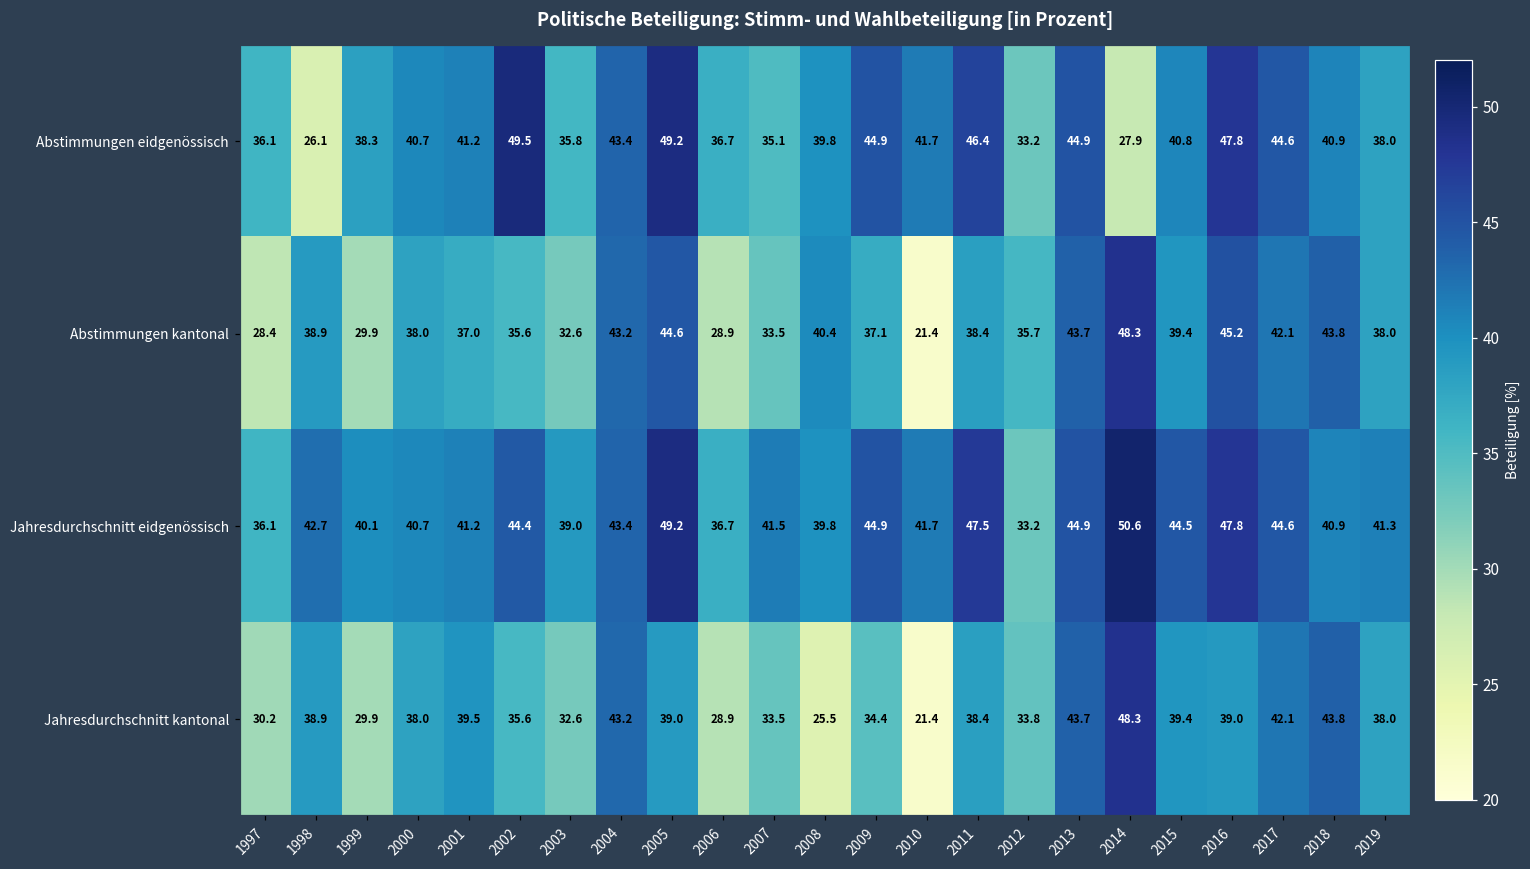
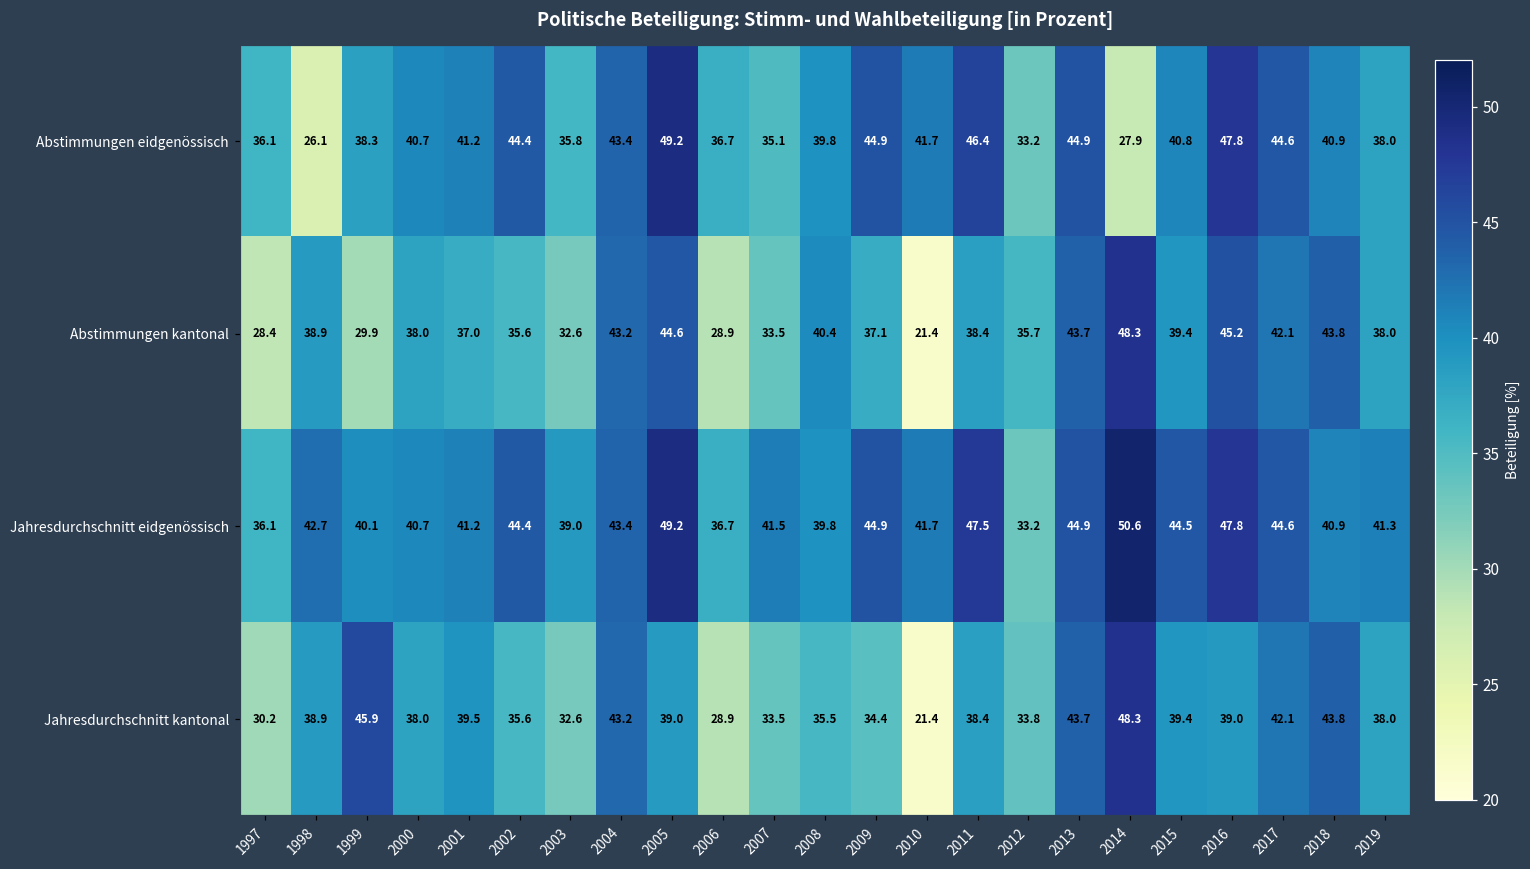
Abstimmungen eidgenössisch, 2002: 49.5 -> 44.4
Jahresdurchschnitt kantonal, 1999: 29.9 -> 45.9
Jahresdurchschnitt kantonal, 2008: 25.5 -> 35.5
